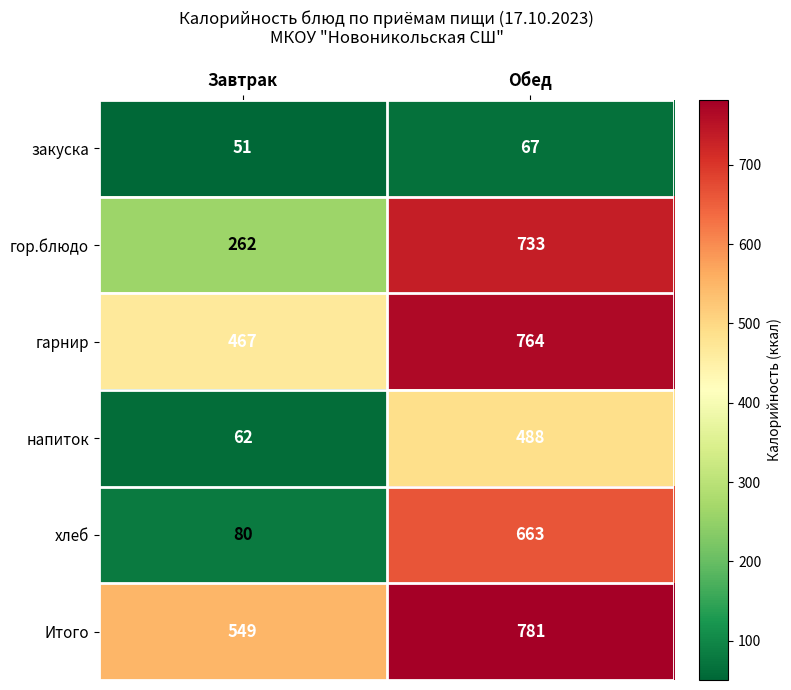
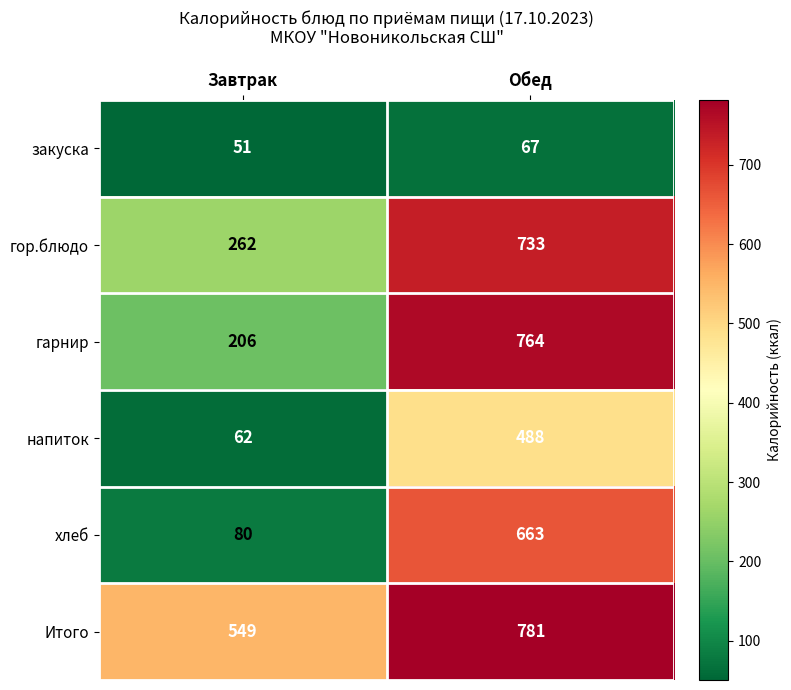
гарнир, Завтрак: 467 -> 206
